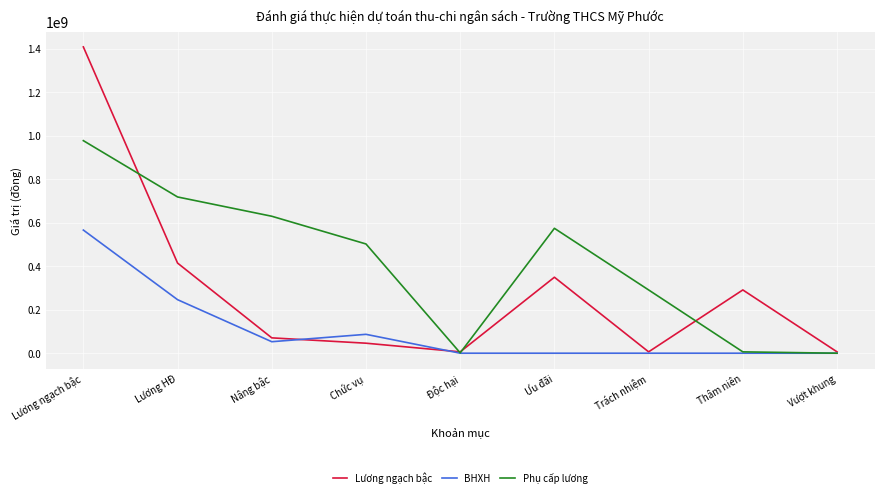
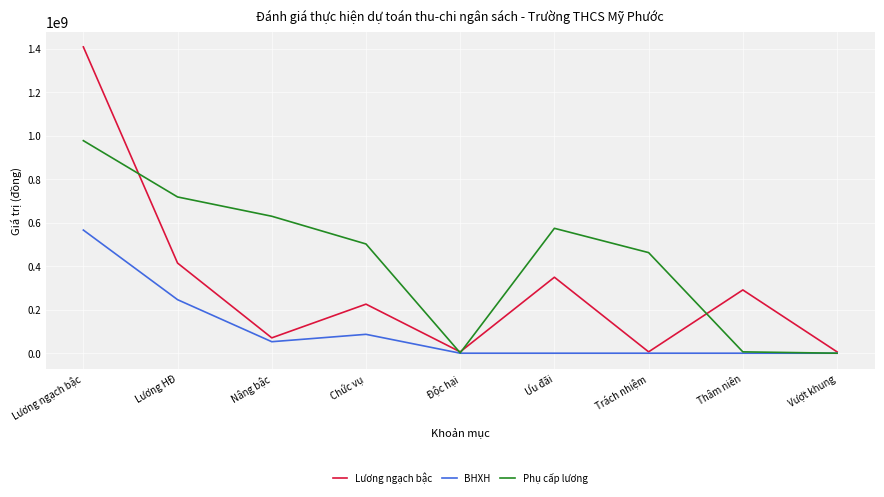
Lương ngạch bậc, Chức vụ: 50000000 -> 230000000
Phụ cấp lương, Trách nhiệm: 290000000 -> 460000000
